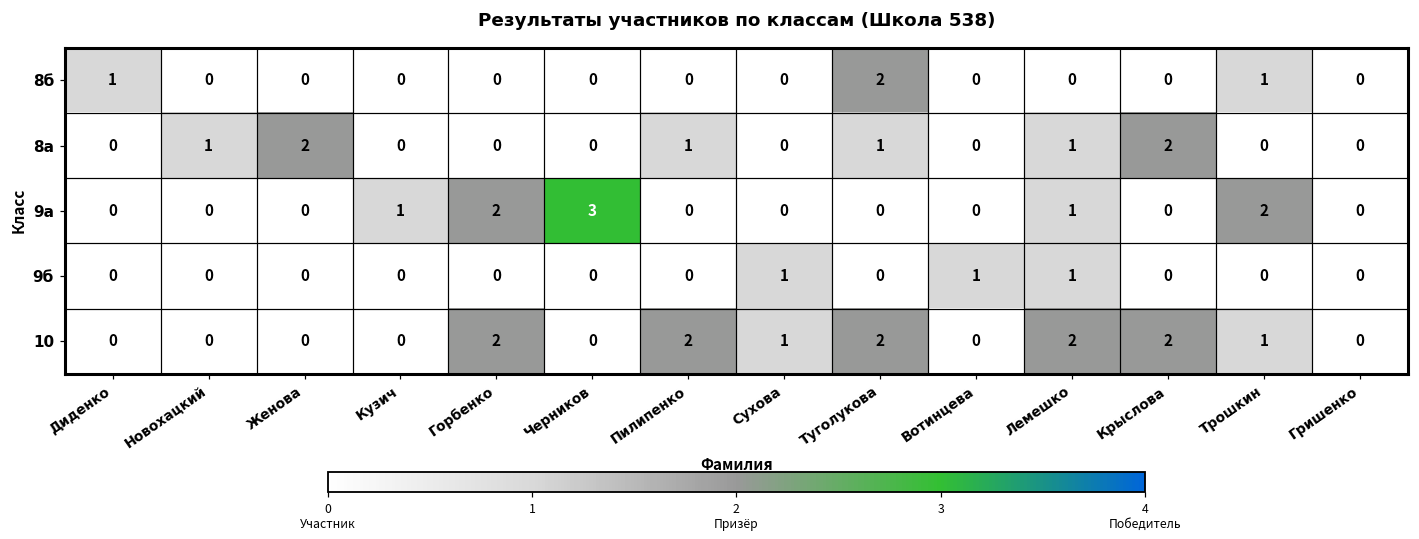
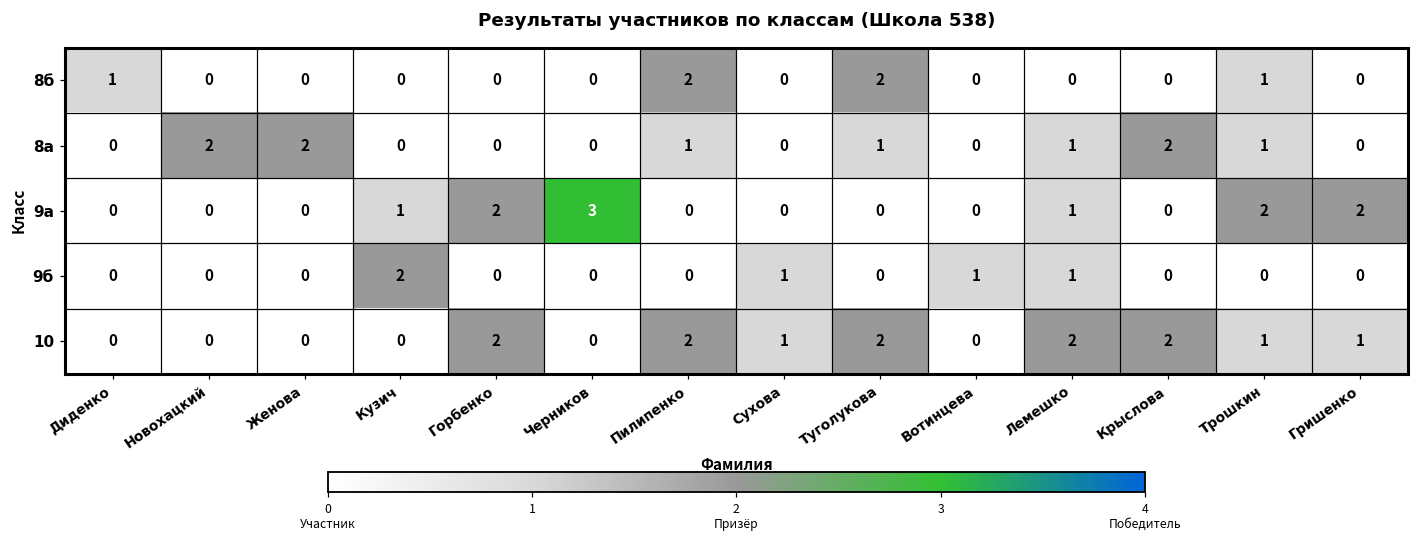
8б, Пилипенко: 0 -> 2
8а, Новохацкий: 1 -> 2
8а, Трошкин: 0 -> 1
9а, Гришенко: 0 -> 2
9б, Кузич: 0 -> 2
10, Гришенко: 0 -> 1
